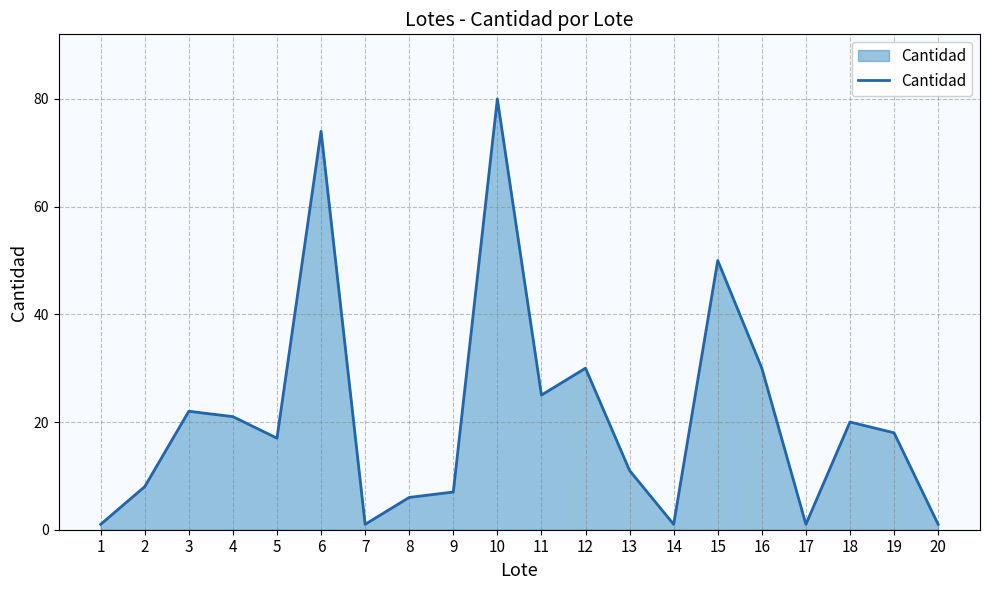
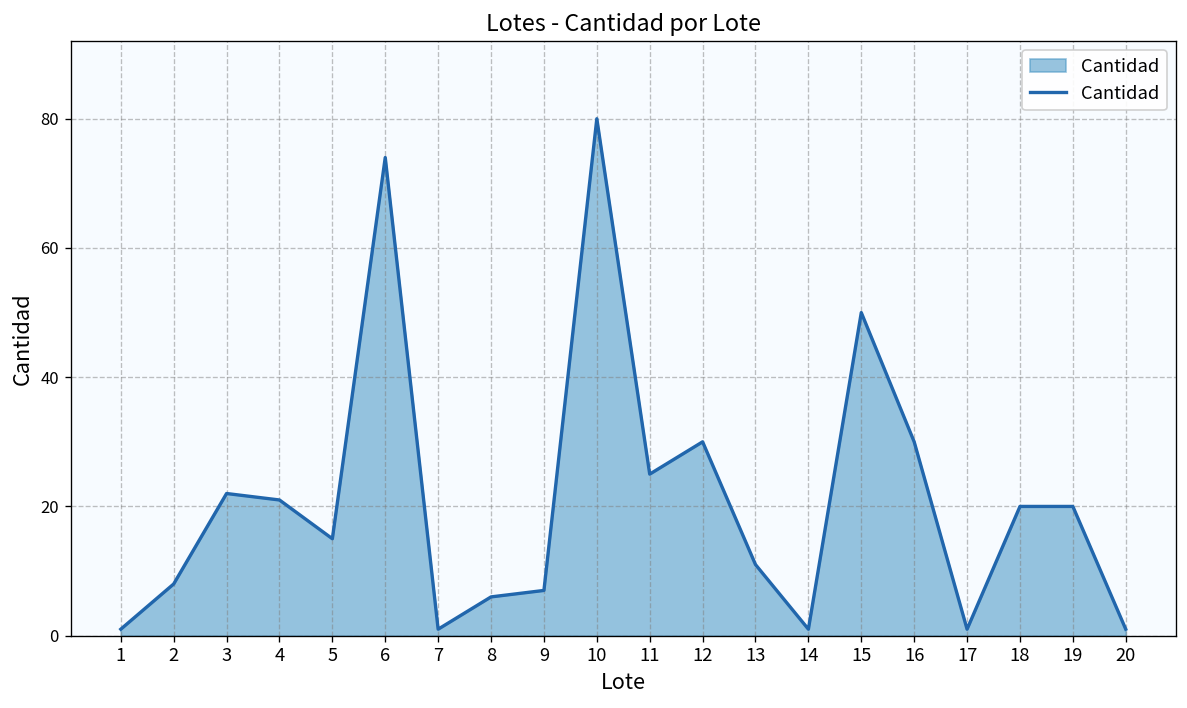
5: 17 -> 15
19: 18 -> 20
